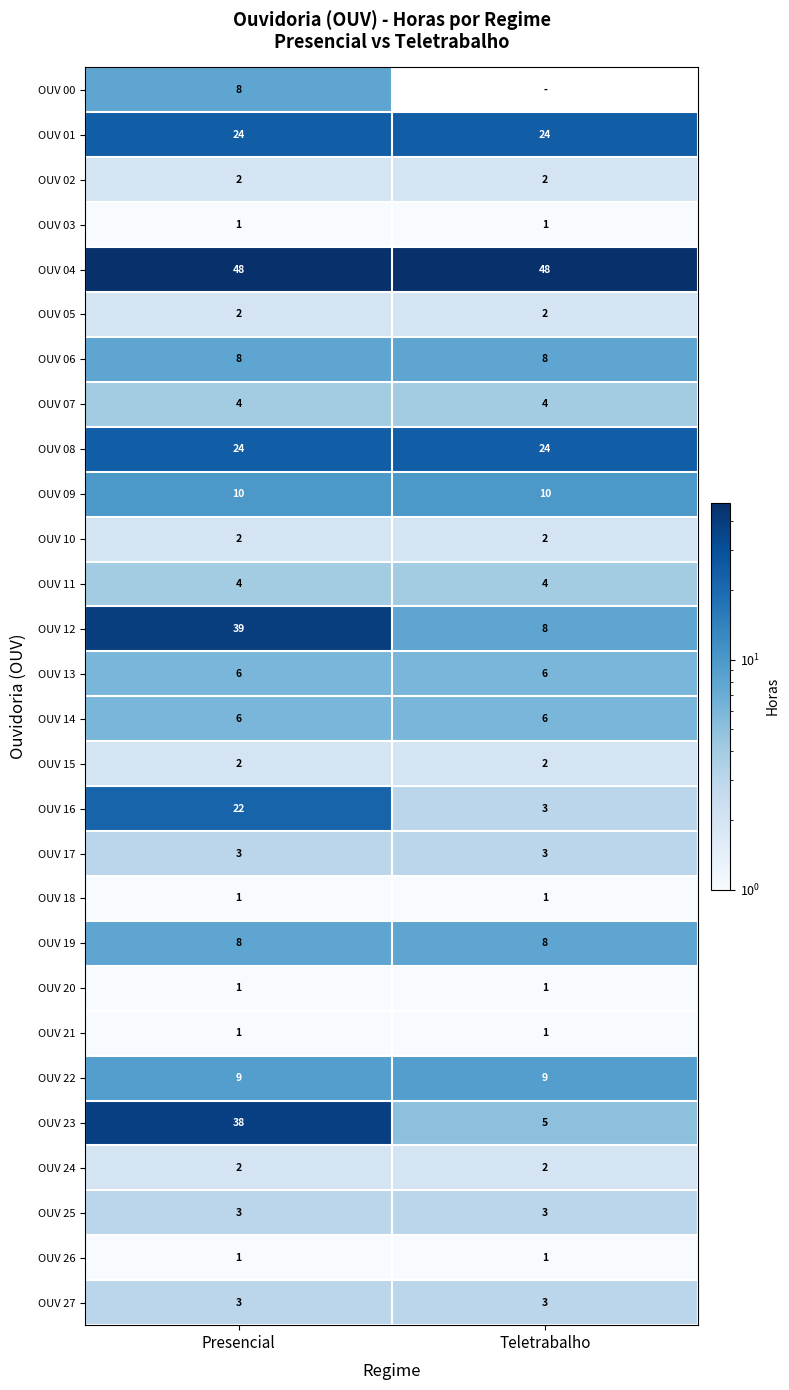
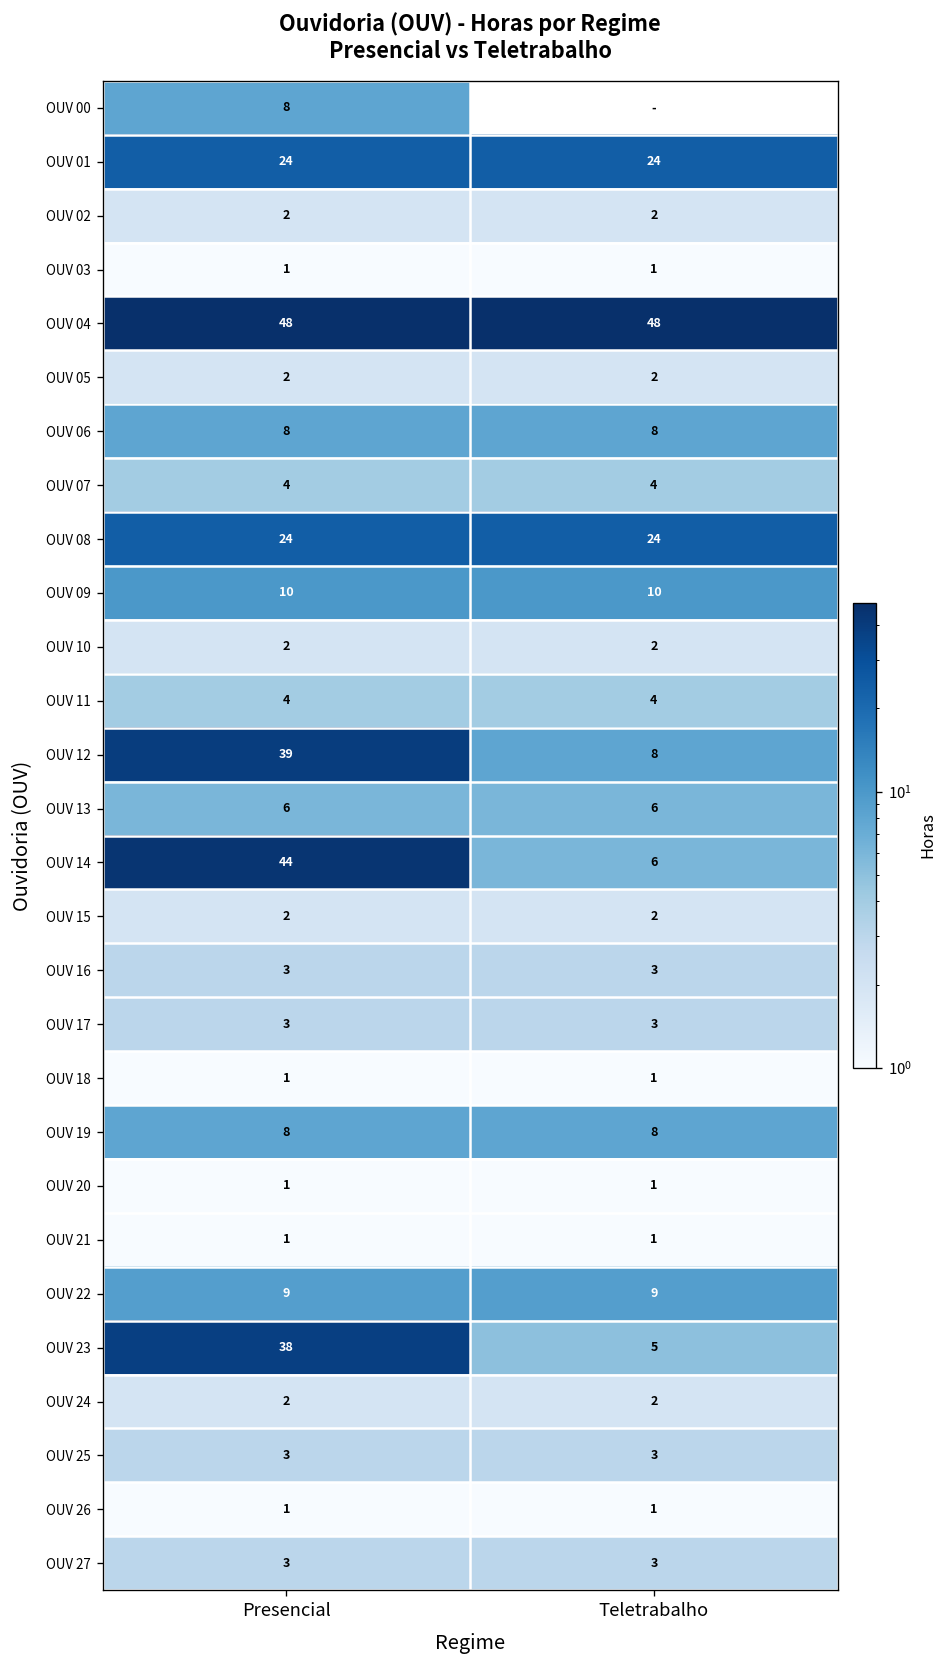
OUV 14, Presencial: 6 -> 44
OUV 16, Presencial: 22 -> 3
